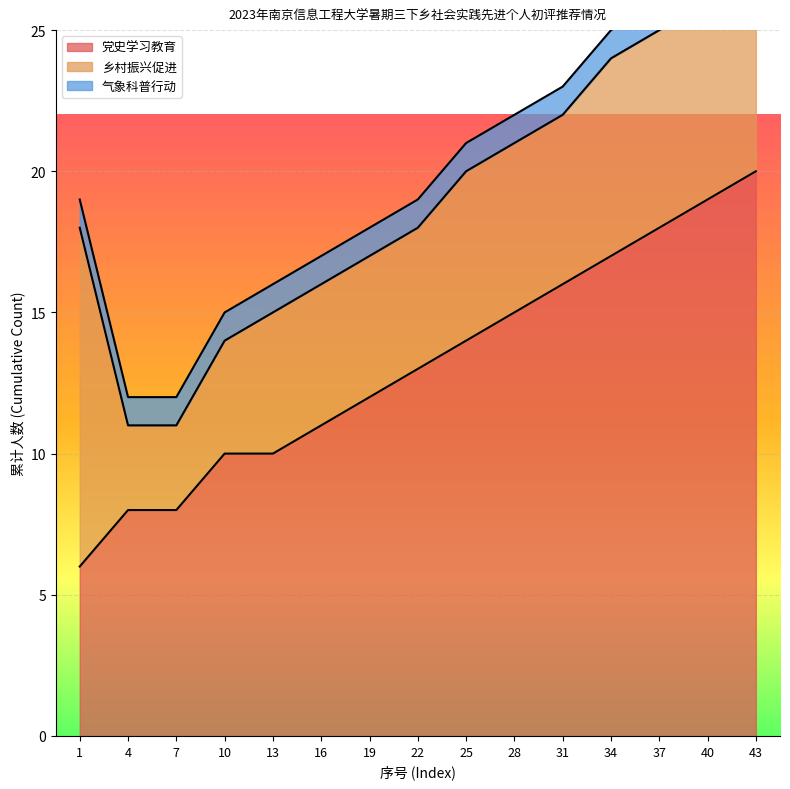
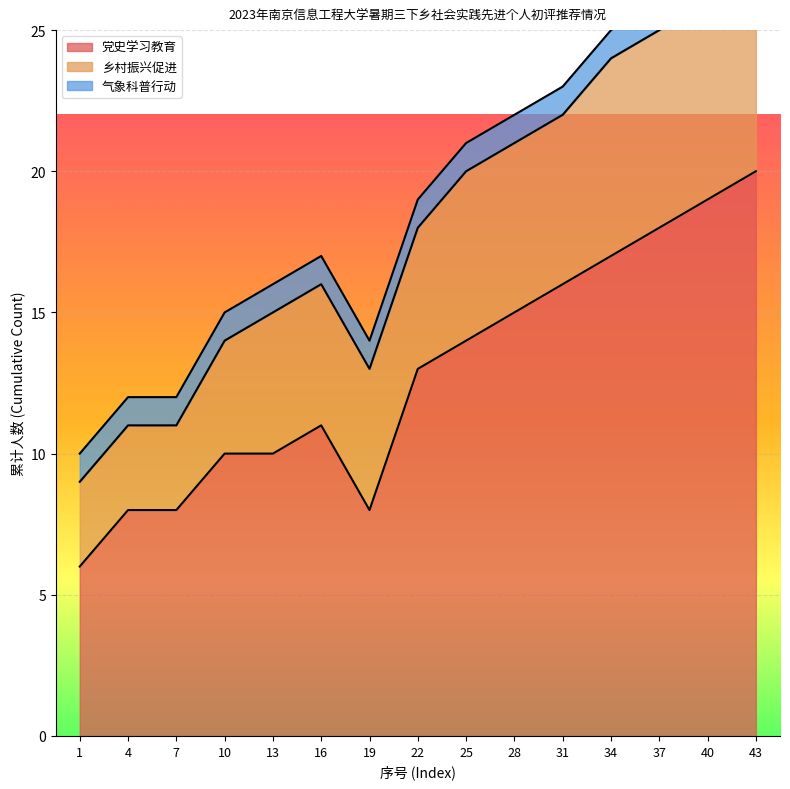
乡村振兴促进, 1: 12 -> 3
党史学习教育, 19: 12 -> 8
